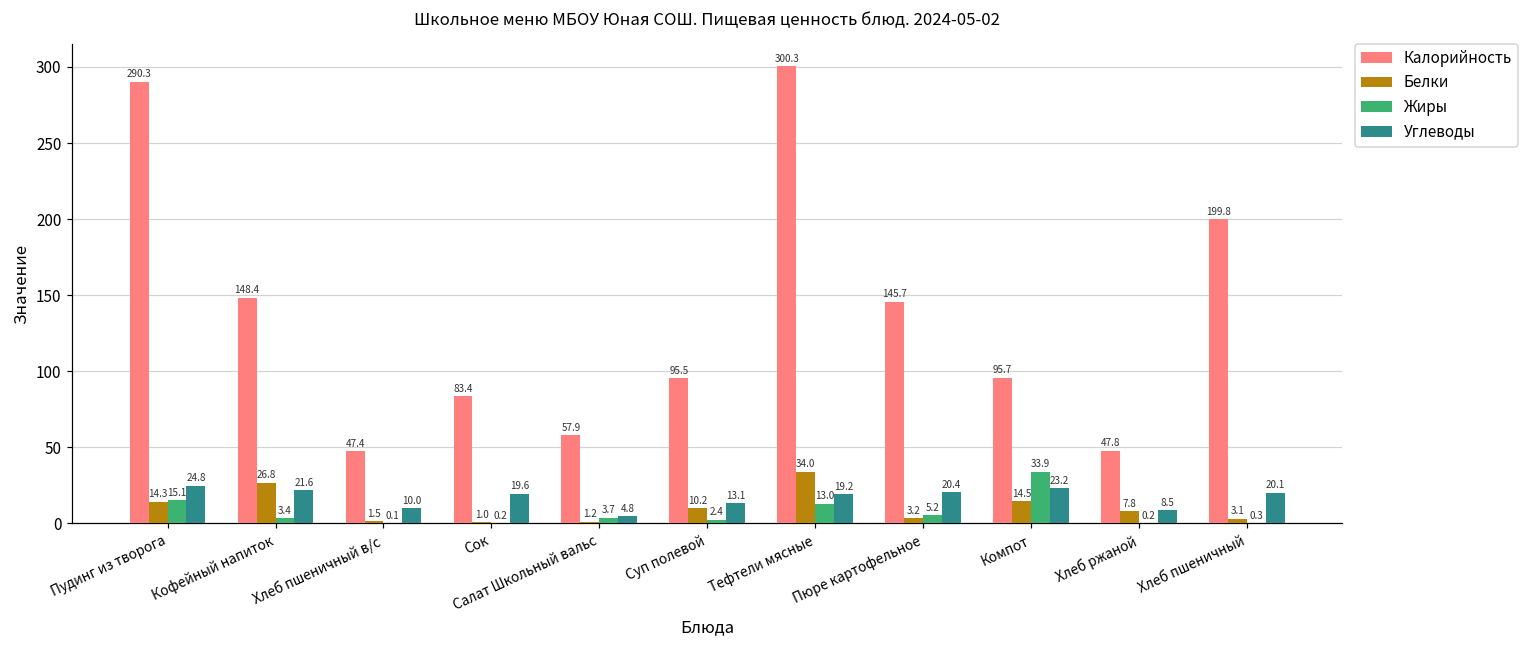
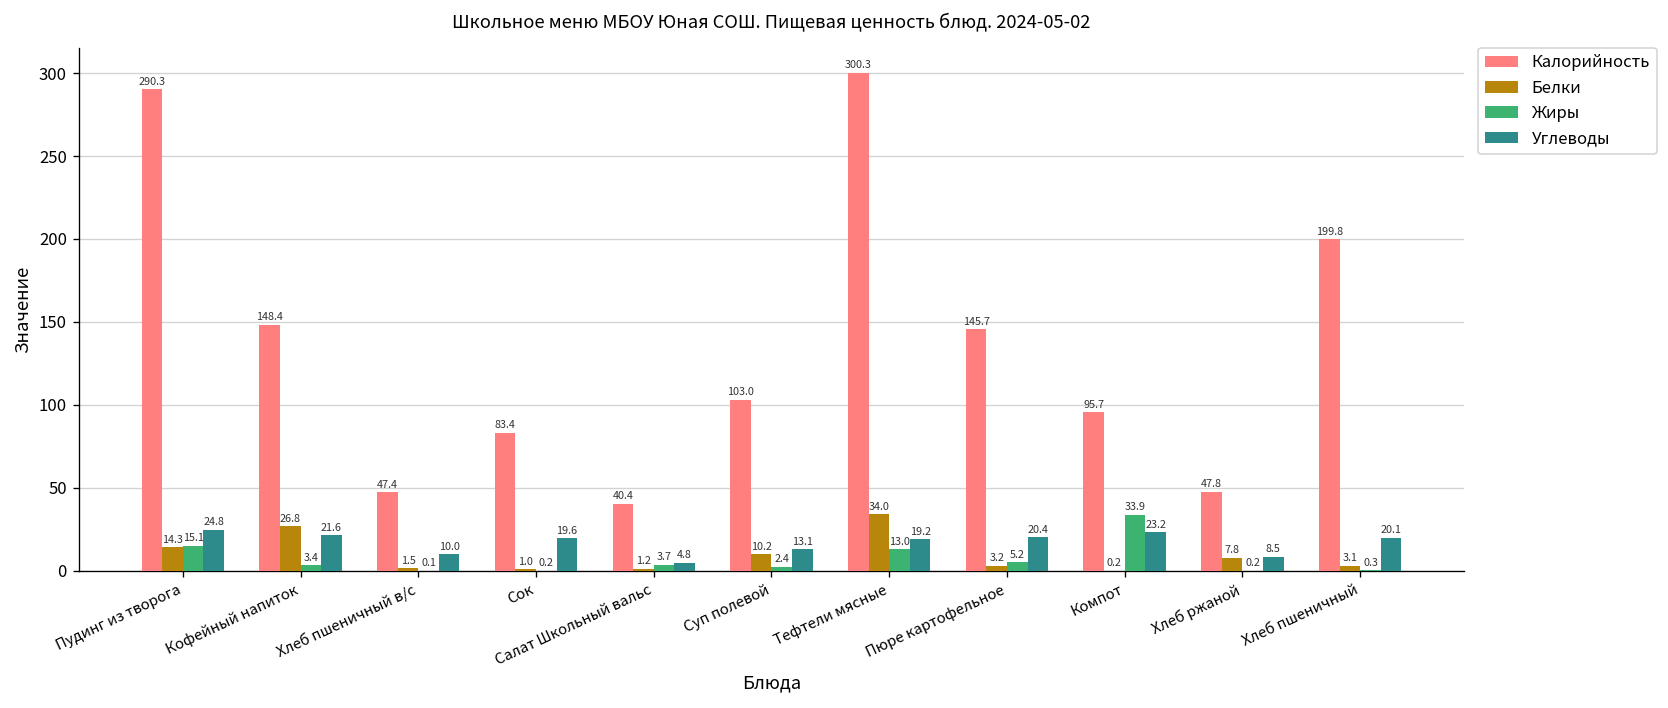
Калорийность, Салат Школьный вальс: 57.9 -> 40.4
Калорийность, Суп полевой: 95.5 -> 103.0
Белки, Компот: 14.5 -> 0.2
